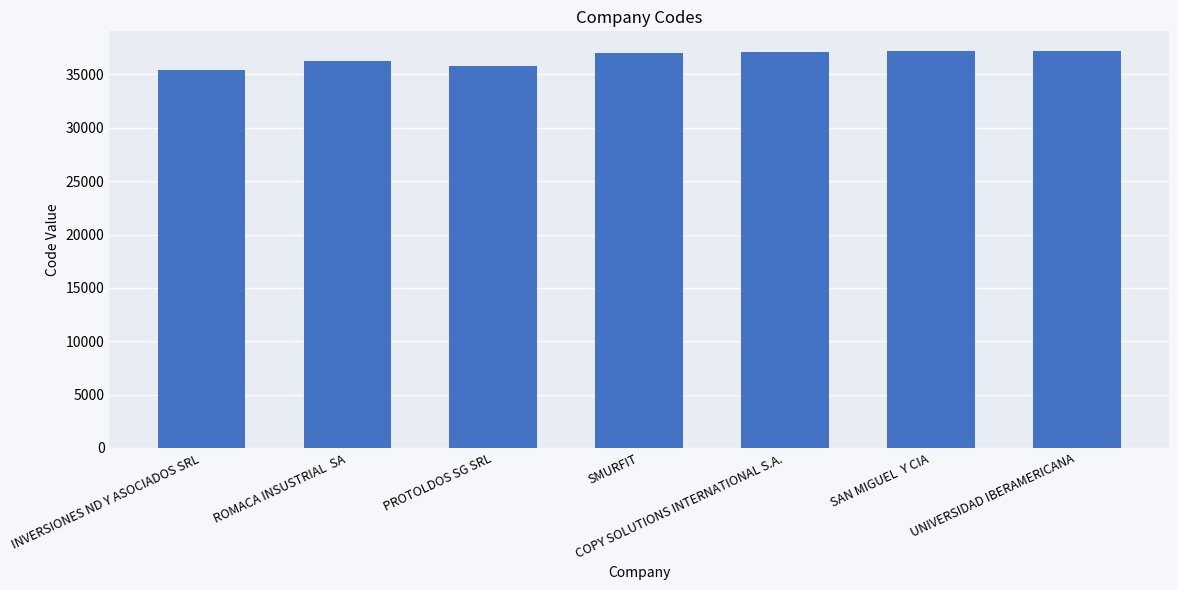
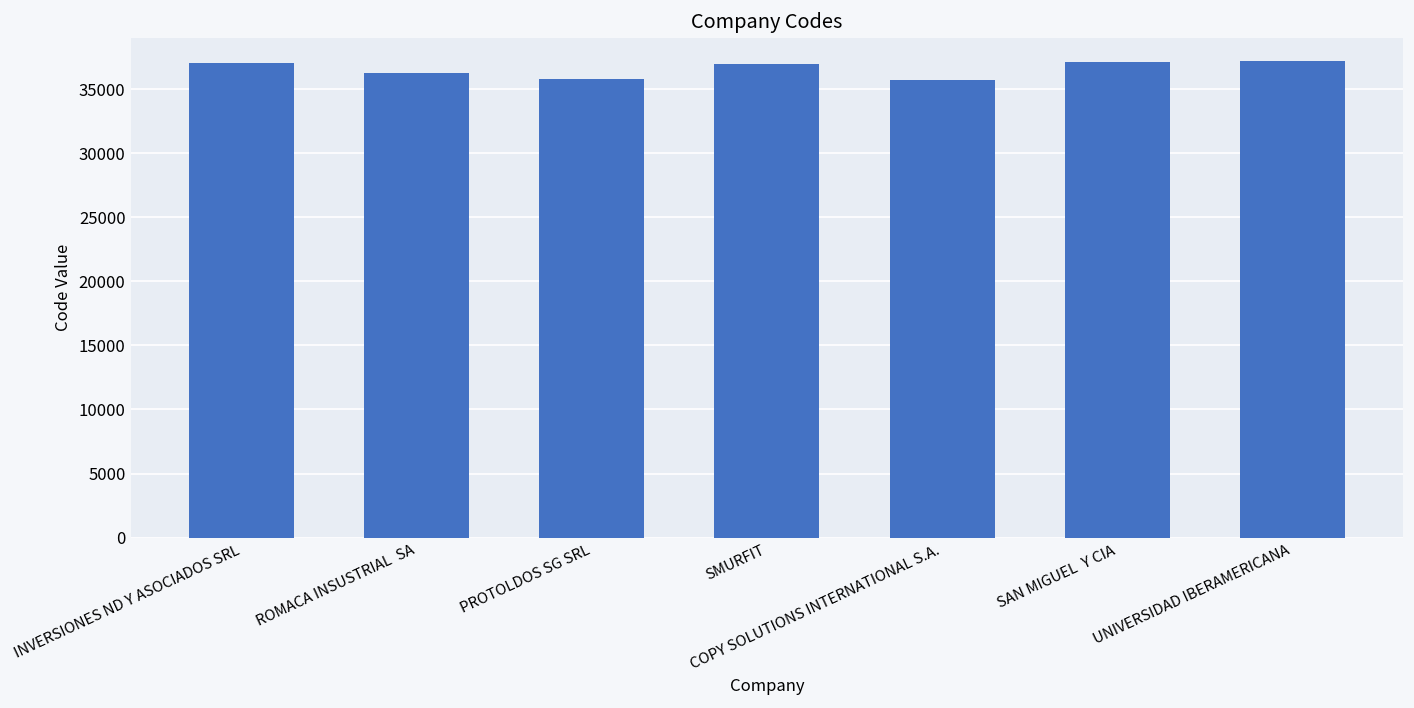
INVERSIONES ND Y ASOCIADOS SRL: 35400 -> 37000
COPY SOLUTIONS INTERNATIONAL S.A.: 37100 -> 35700
